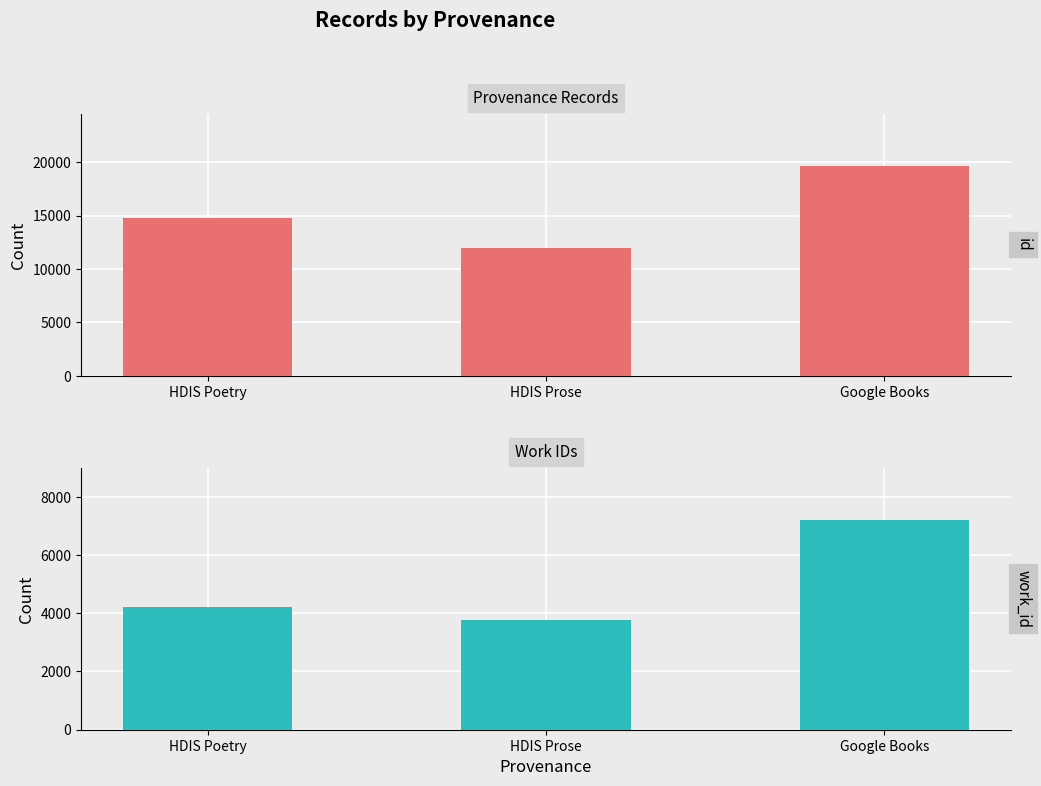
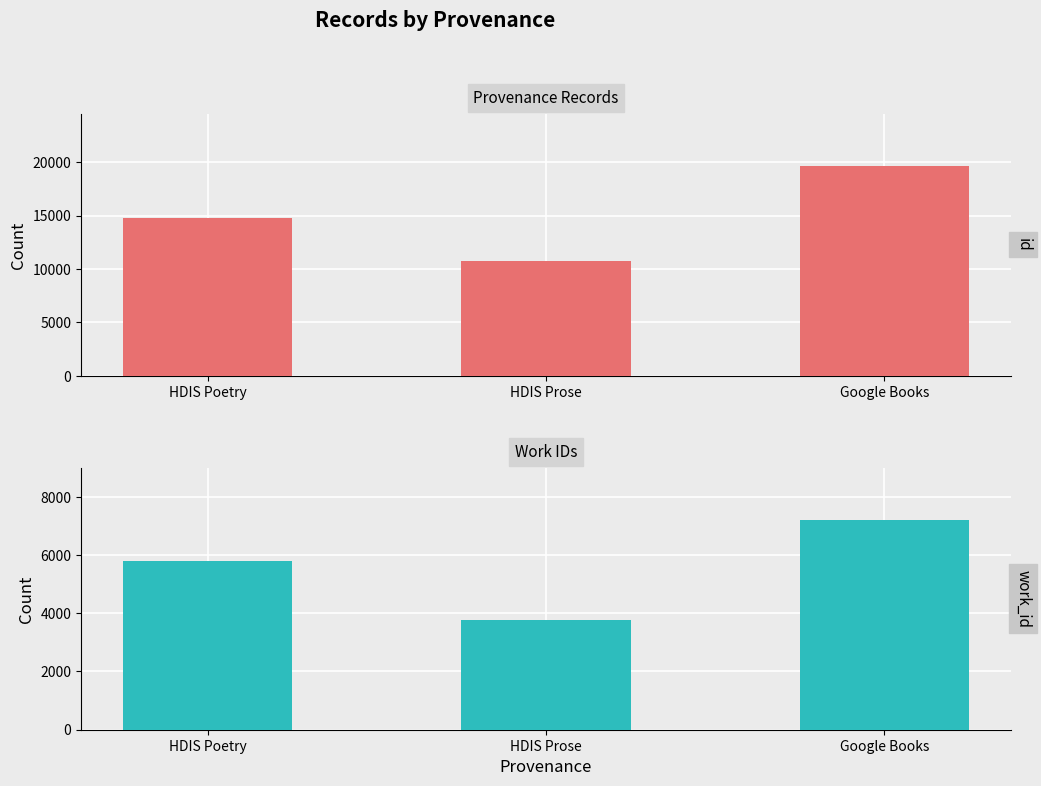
Provenance Records, HDIS Prose: 11900 -> 10700
Work IDs, HDIS Poetry: 4200 -> 5800
